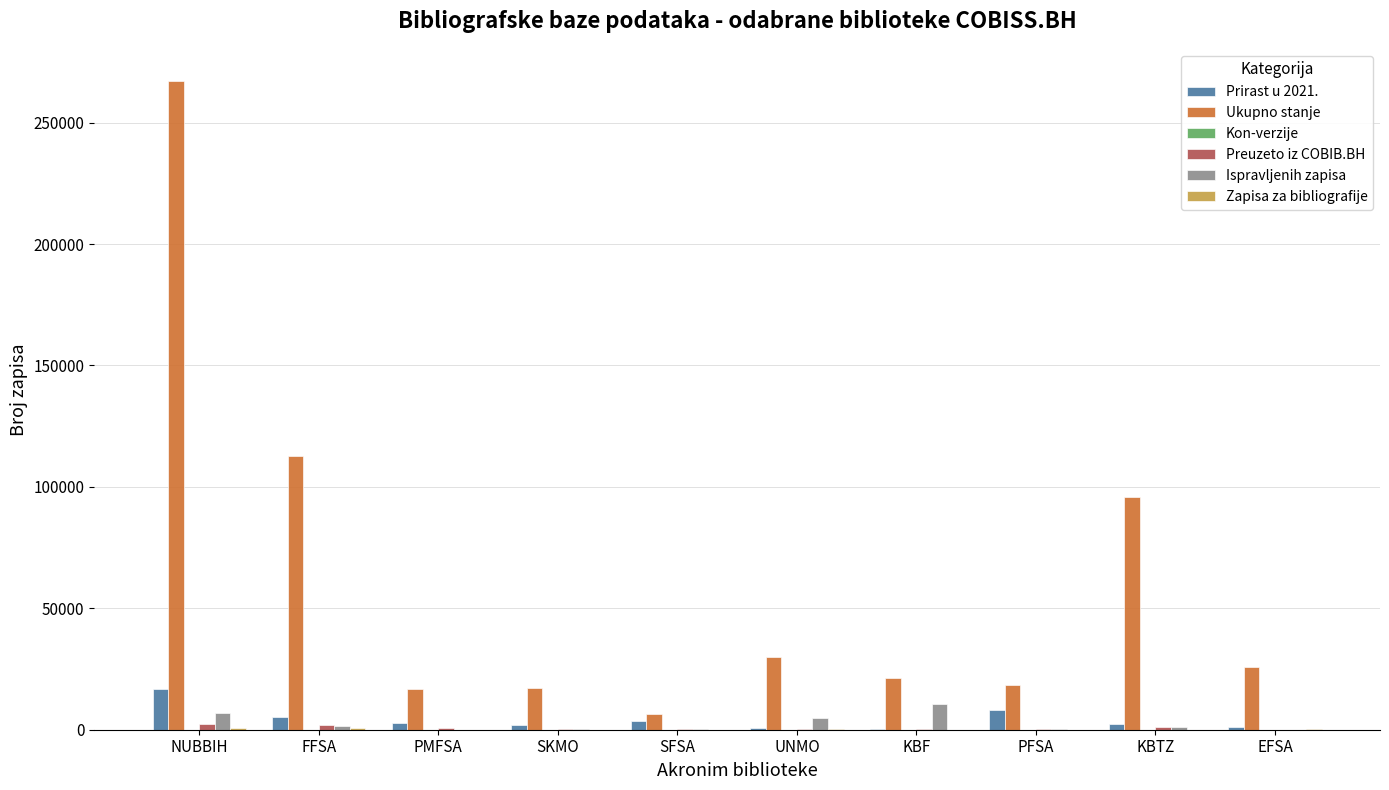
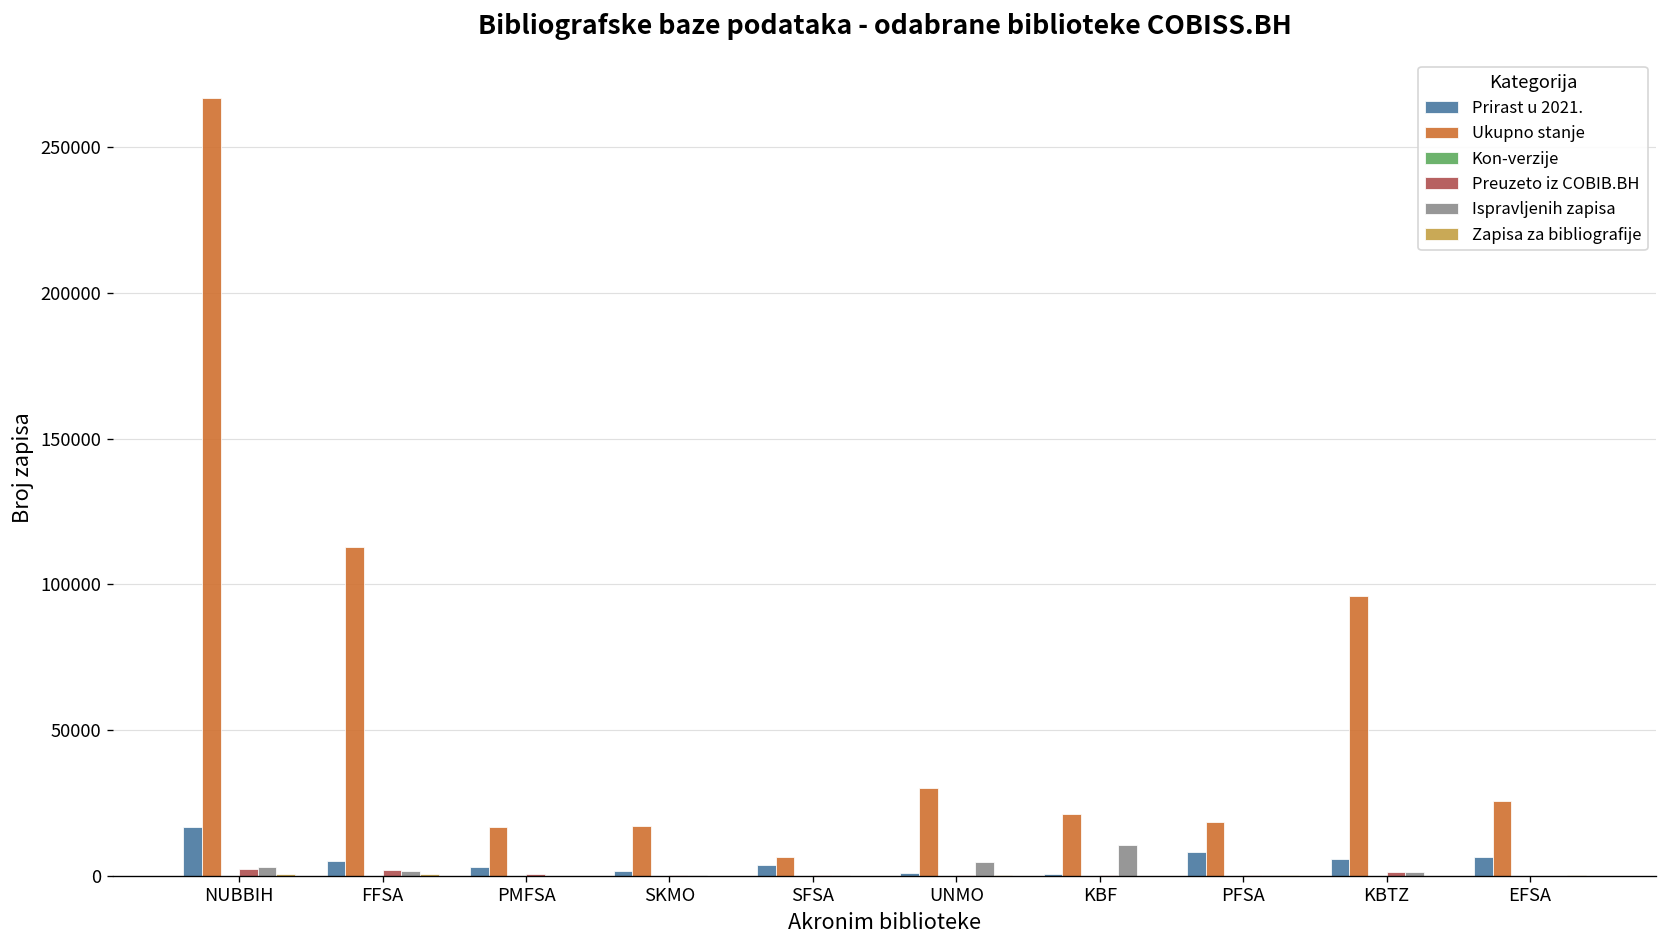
Ispravljenih zapisa, NUBBIH: 7000 -> 3000
Prirast u 2021., KBTZ: 2000 -> 6000
Prirast u 2021., EFSA: 1000 -> 6000
